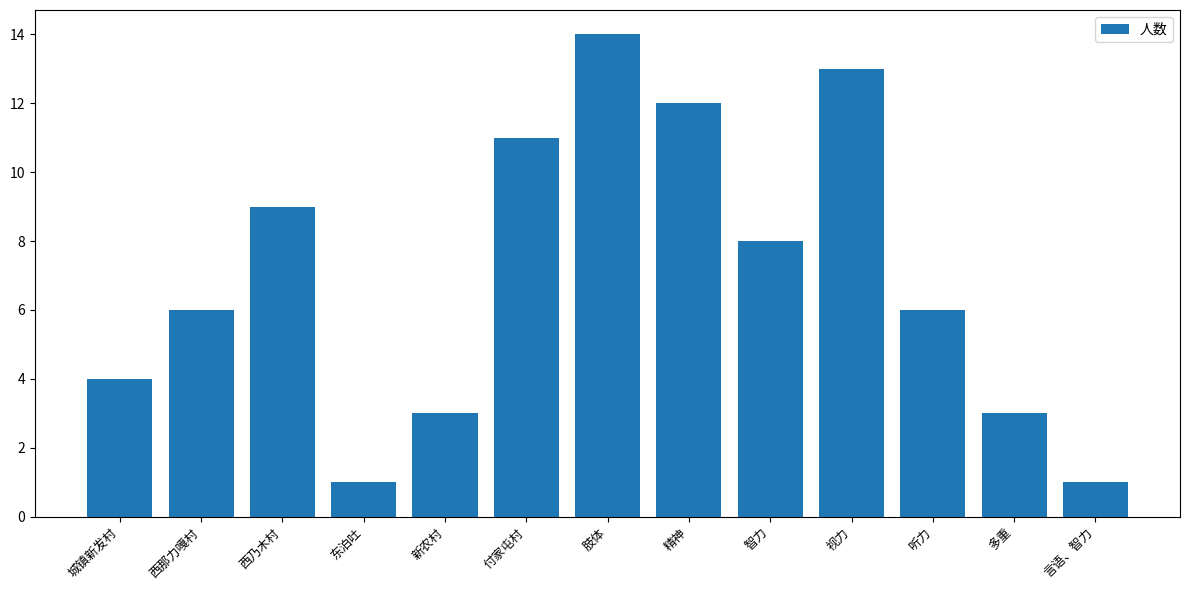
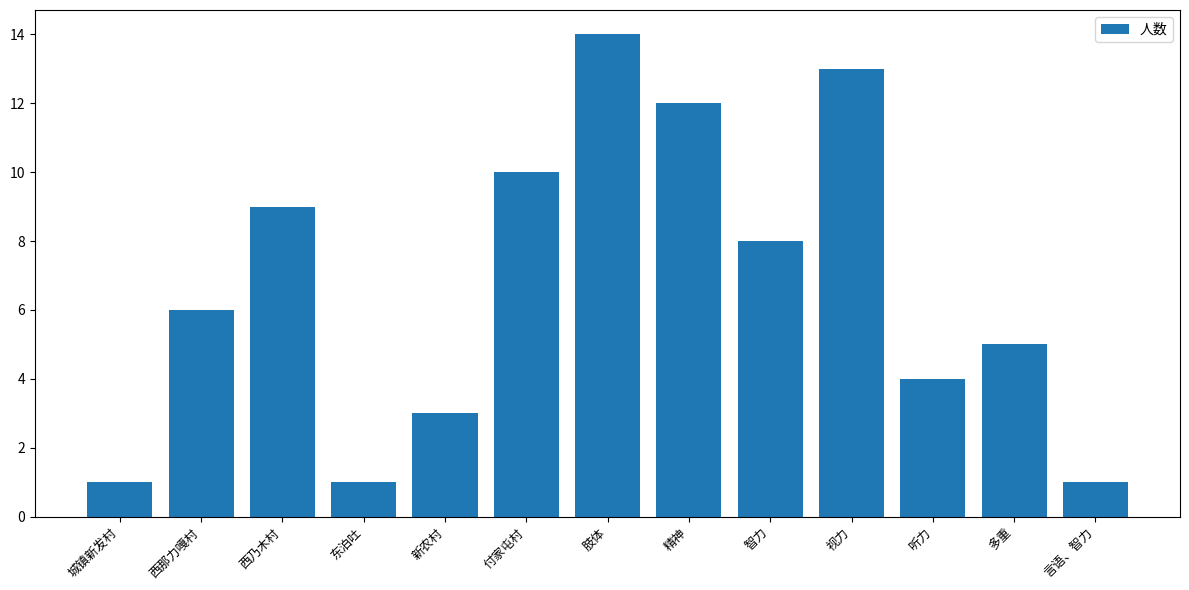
城镇新发村: 4 -> 1
付家屯村: 11 -> 10
听力: 6 -> 4
多重: 3 -> 5
